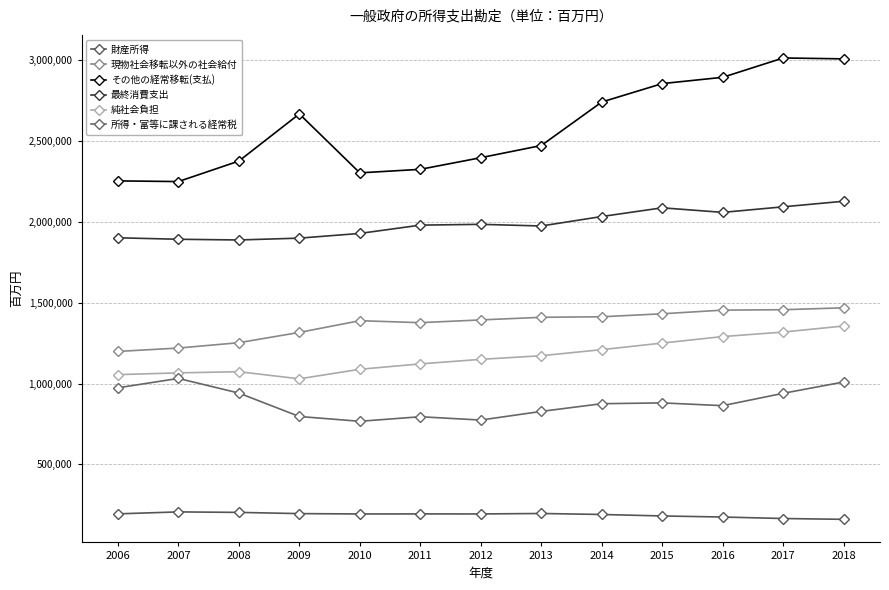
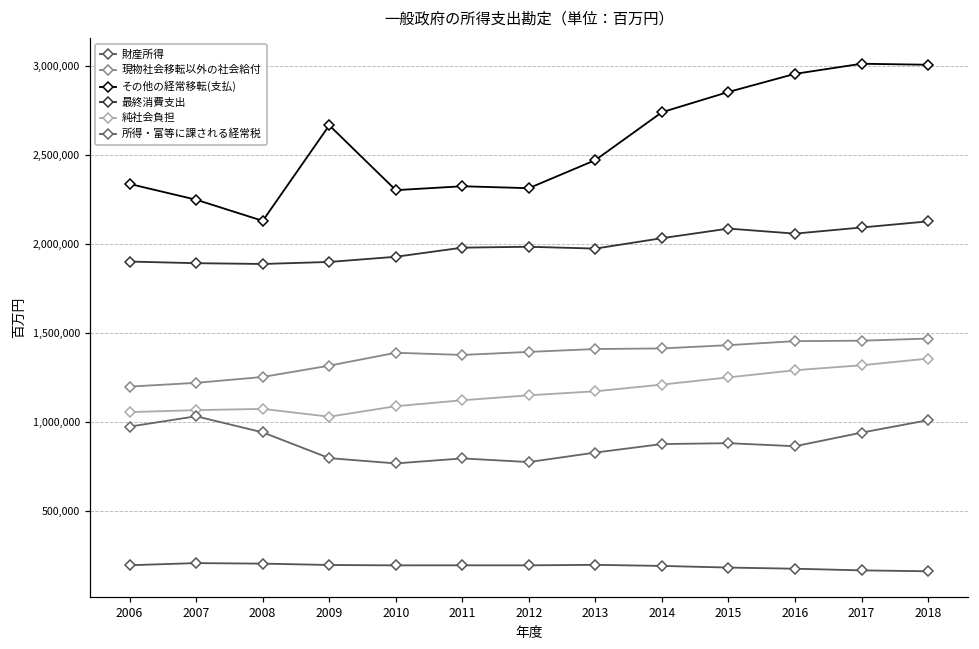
その他の経常移転(支払), 2006: 2,250,000 -> 2,340,000
その他の経常移転(支払), 2008: 2,380,000 -> 2,130,000
その他の経常移転(支払), 2012: 2,400,000 -> 2,310,000
その他の経常移転(支払), 2016: 2,900,000 -> 2,960,000
